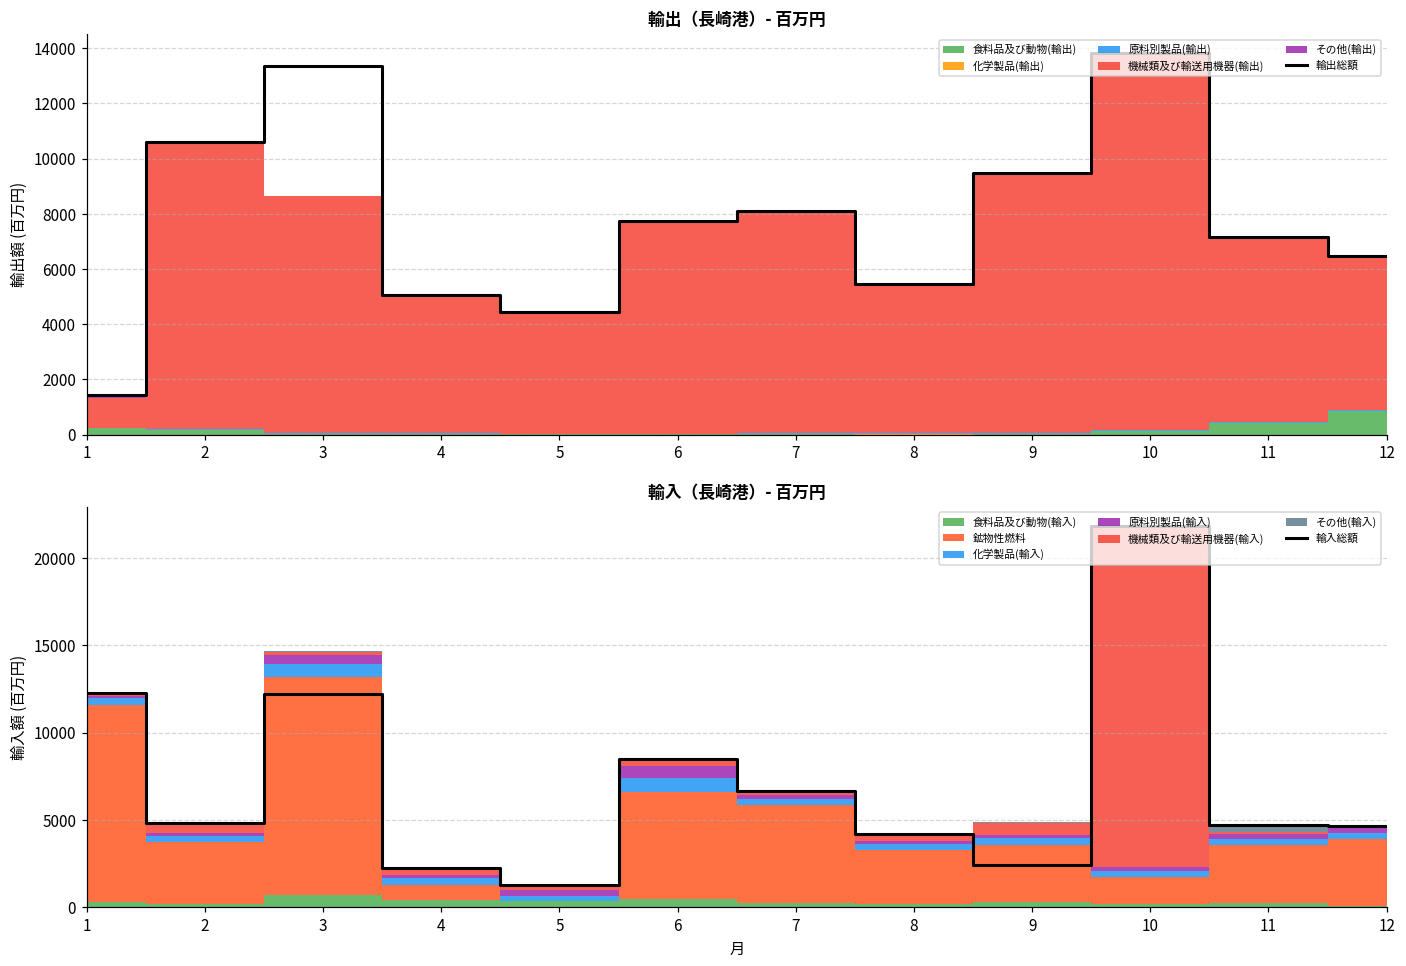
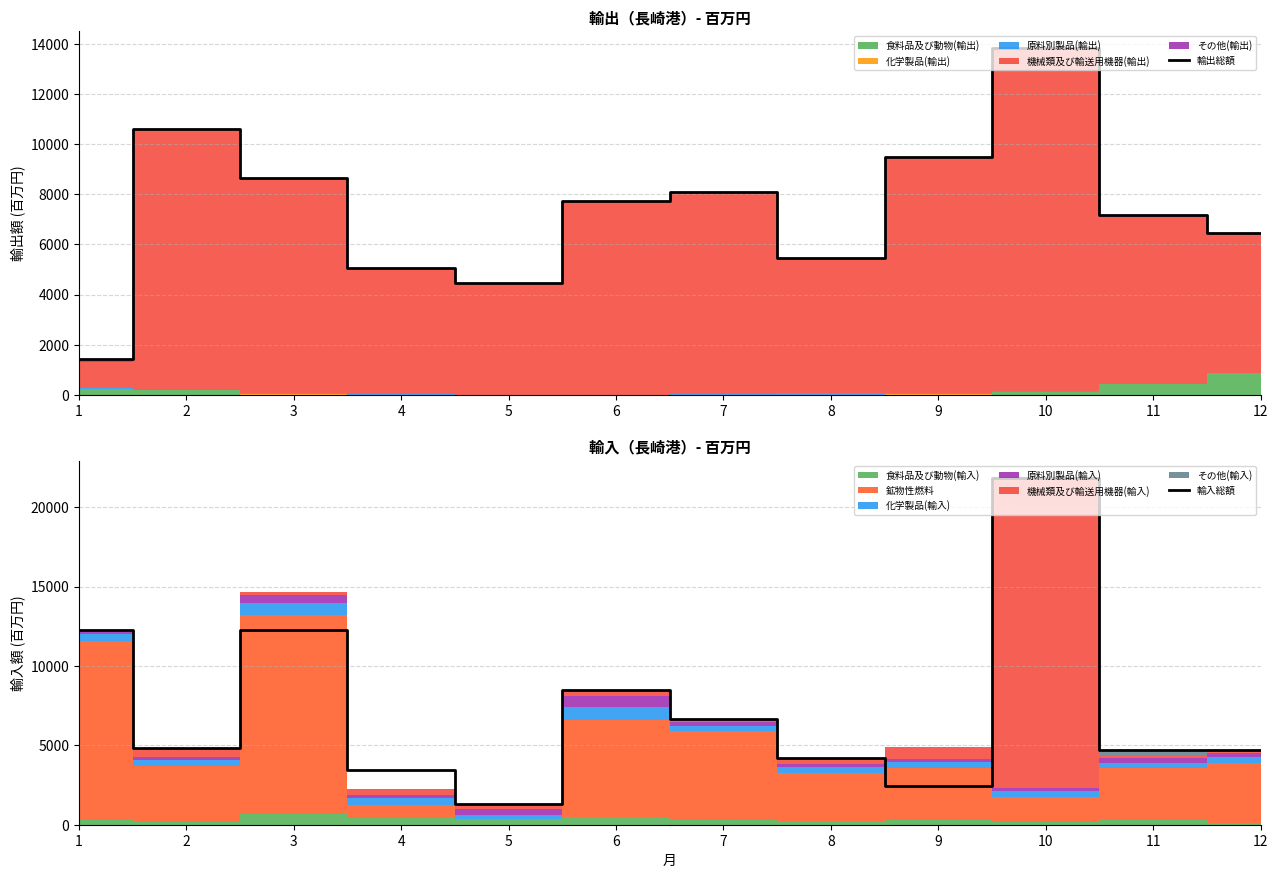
輸出（長崎港）- 百万円, 輸出総額, 3: 13400 -> 8700
輸入（長崎港）- 百万円, 輸入総額, 4: 2200 -> 3500
